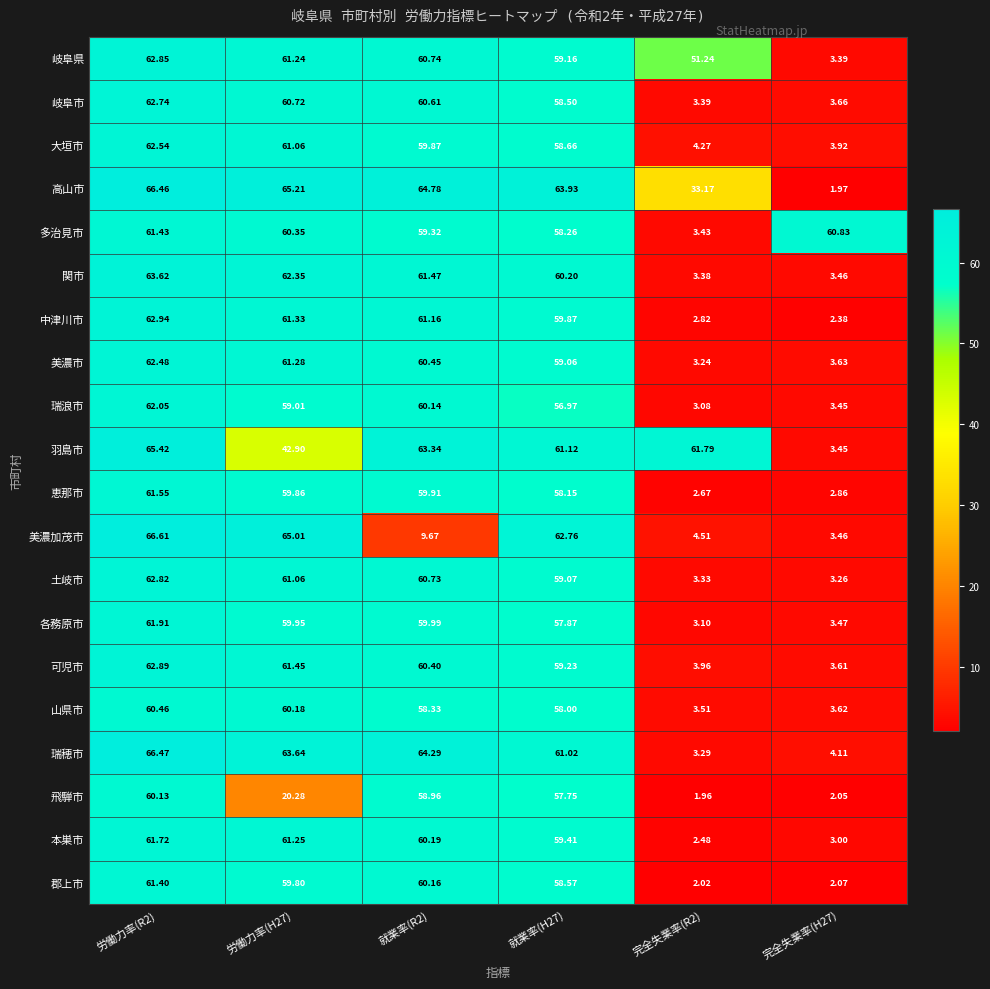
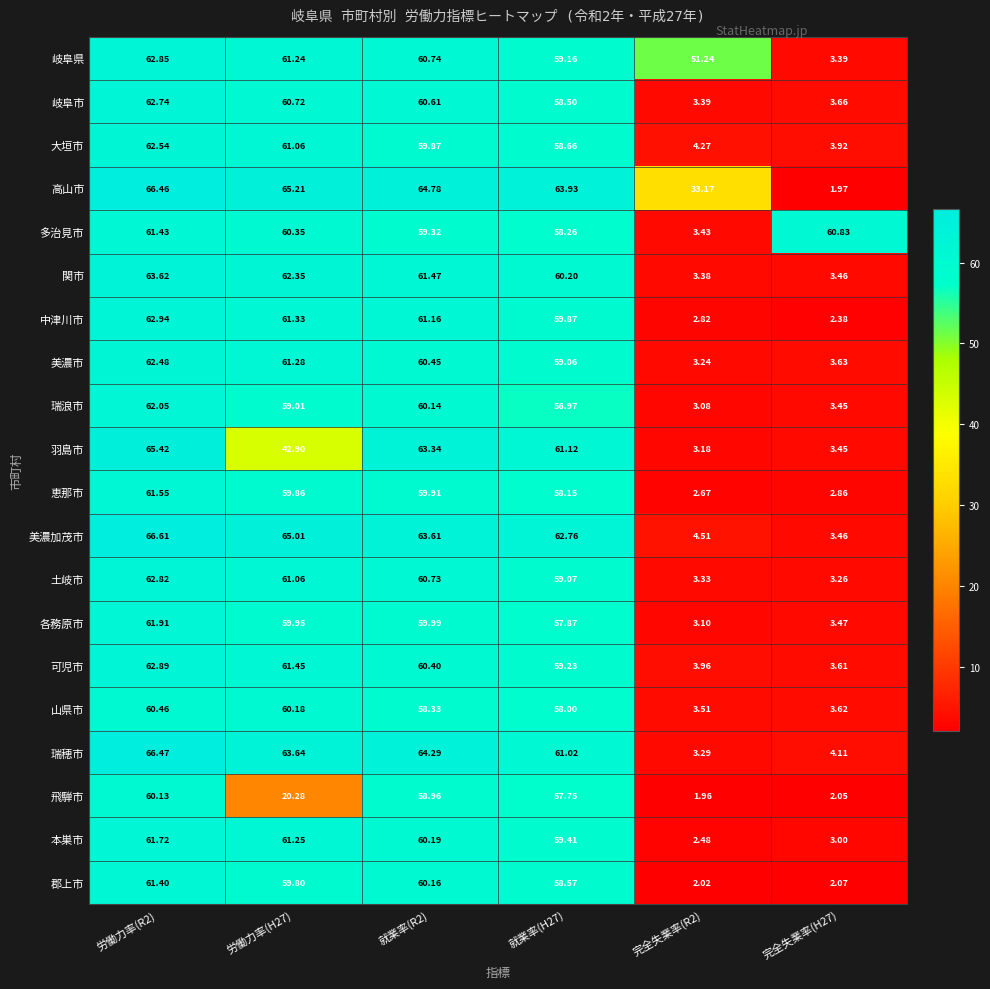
羽島市, 完全失業率(R2): 61.79 -> 3.18
美濃加茂市, 就業率(R2): 9.67 -> 63.61
